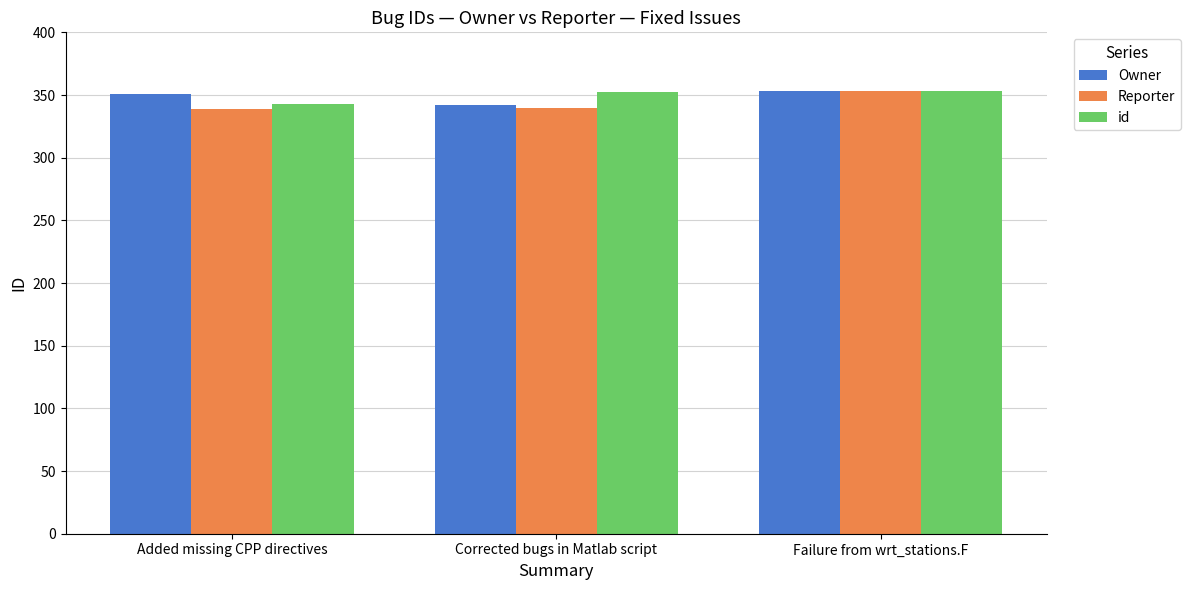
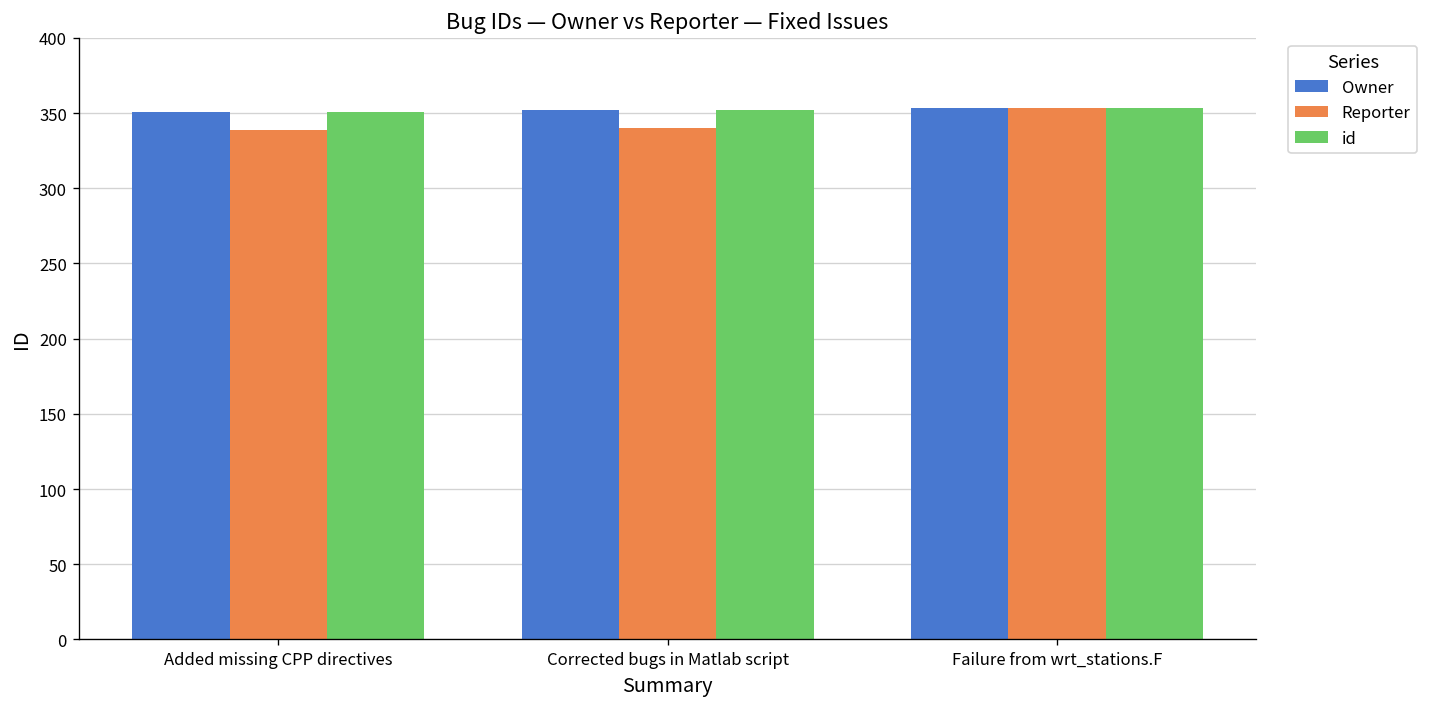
id, Added missing CPP directives: 343 -> 351
Owner, Corrected bugs in Matlab script: 342 -> 352
